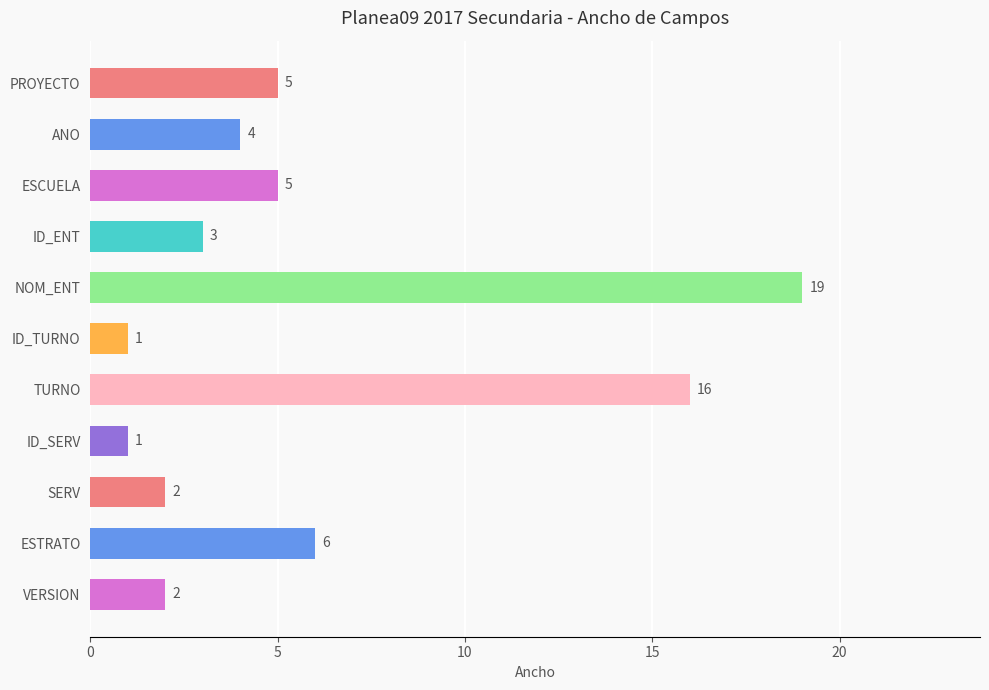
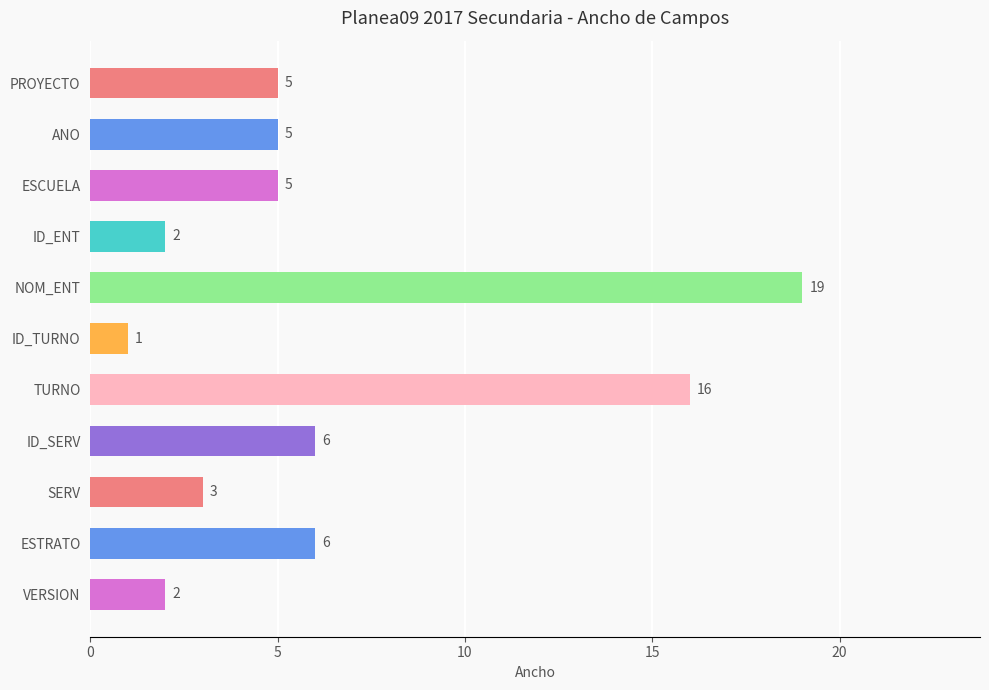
ANO: 4 -> 5
ID_ENT: 3 -> 2
ID_SERV: 1 -> 6
SERV: 2 -> 3
